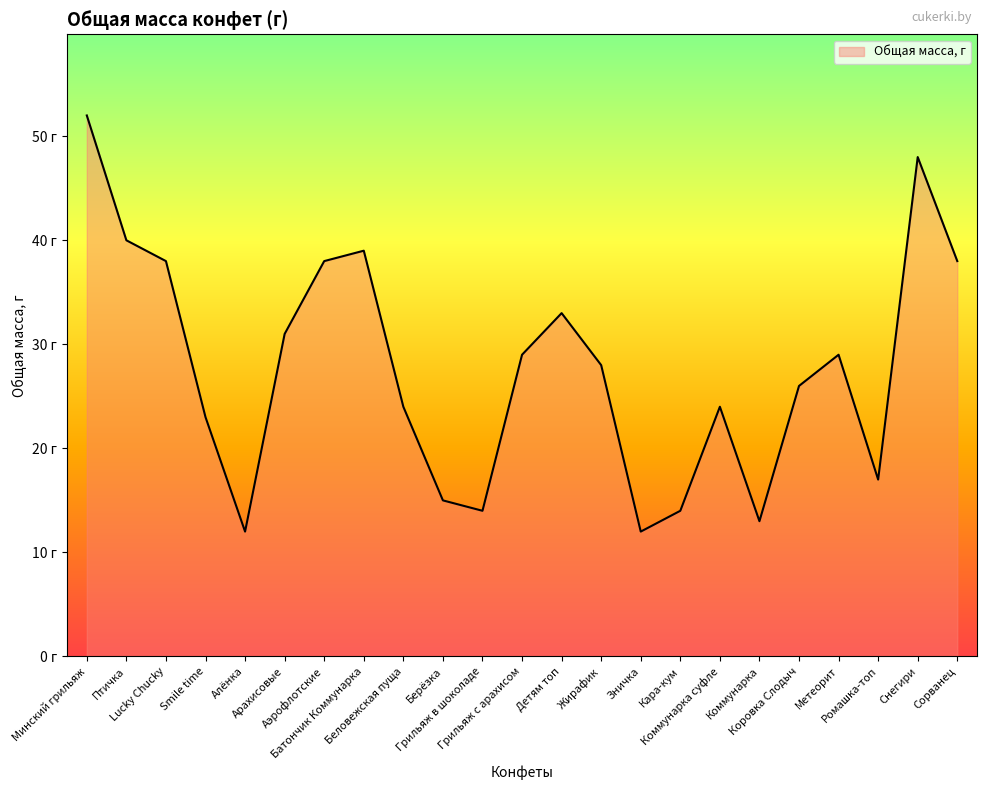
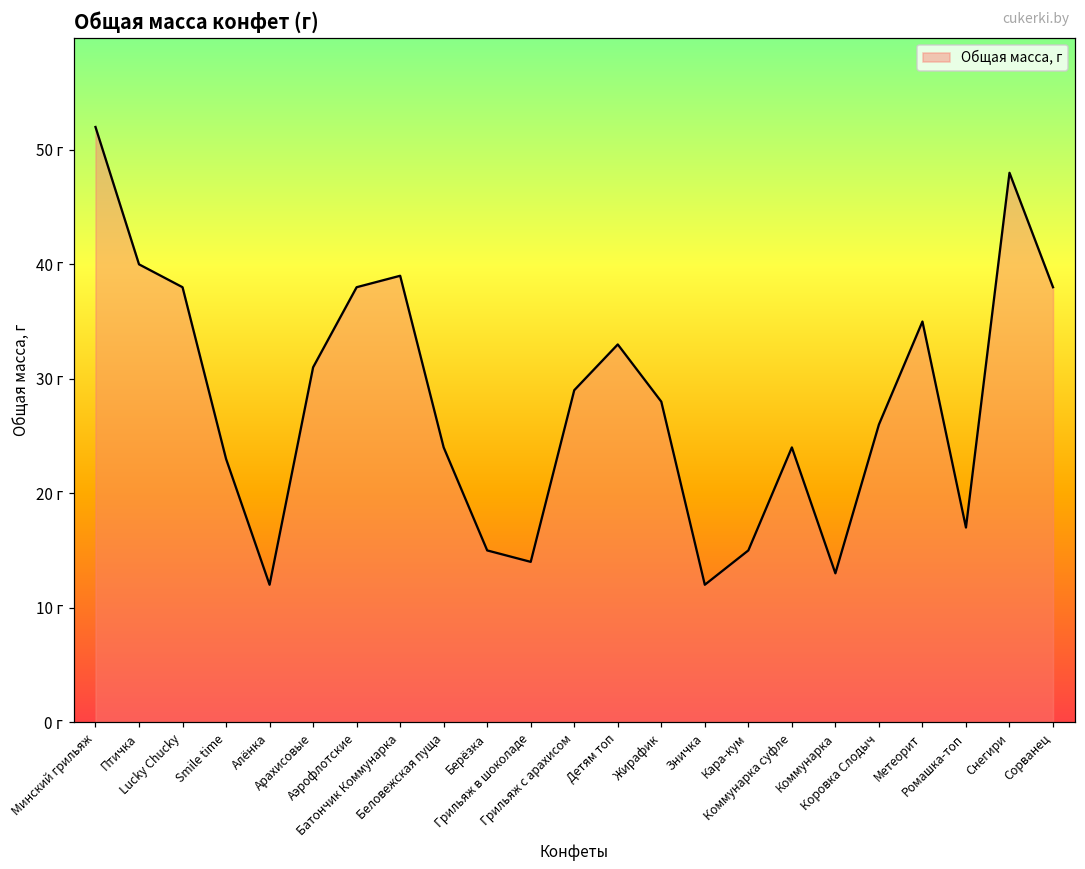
Кара-кум: 14 г -> 15 г
Метеорит: 29 г -> 35 г
